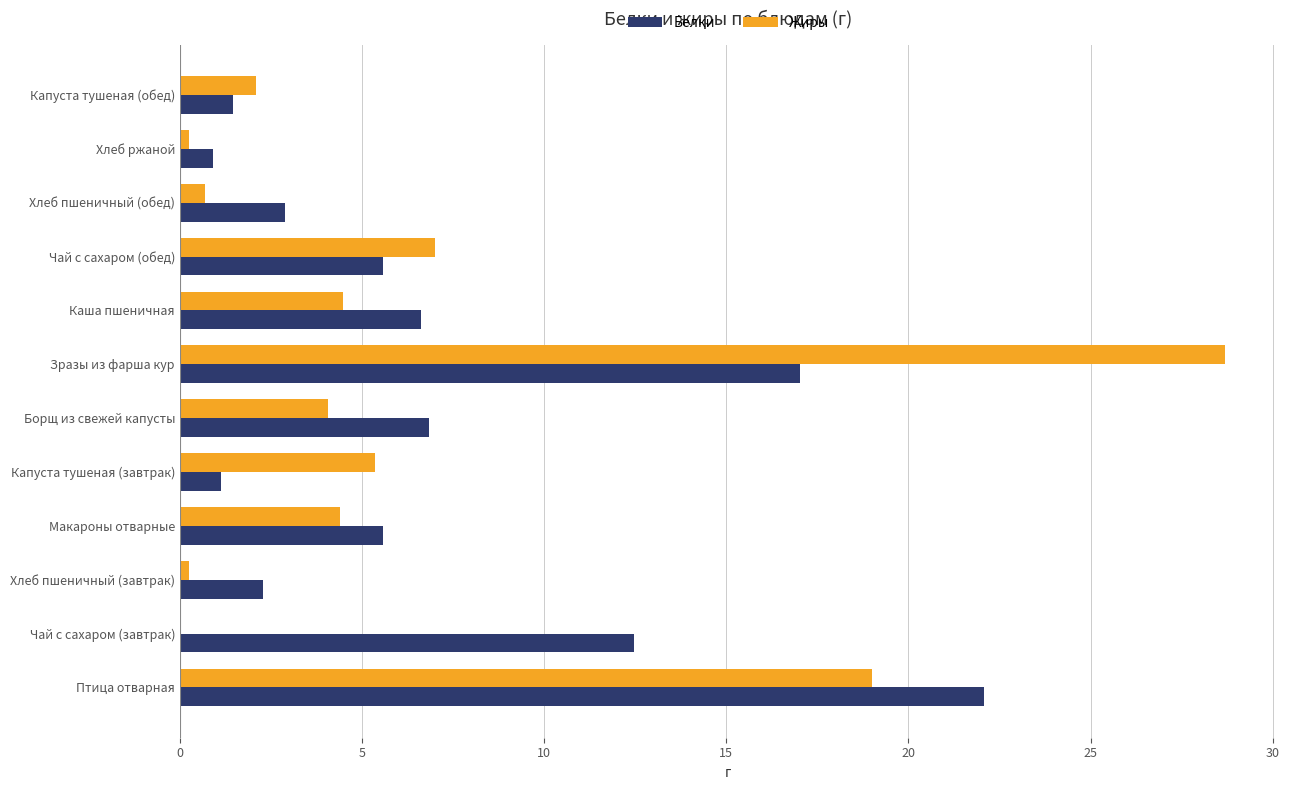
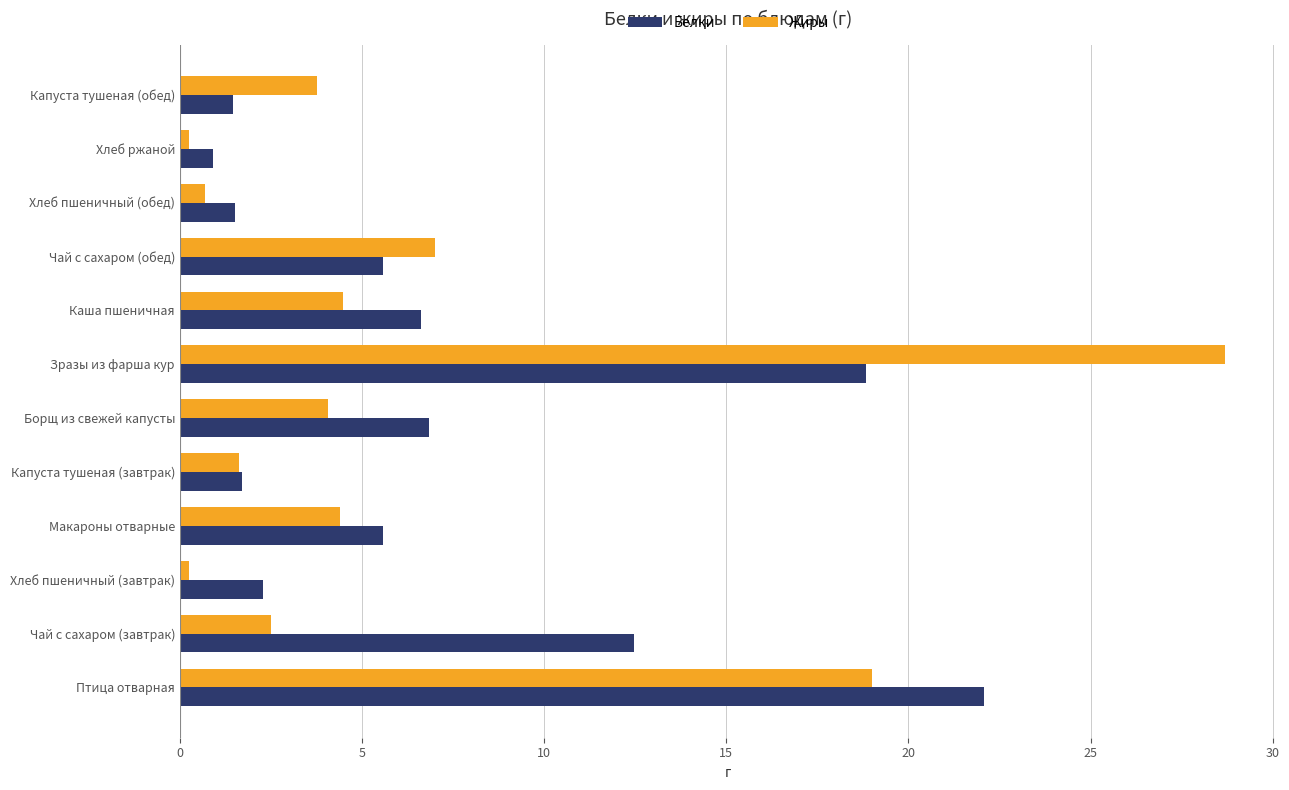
Жиры, Капуста тушеная (обед): 2.1 -> 3.8
Белки, Хлеб пшеничный (обед): 2.9 -> 1.5
Белки, Зразы из фарша кур: 17.0 -> 18.8
Жиры, Капуста тушеная (завтрак): 5.4 -> 1.6
Белки, Капуста тушеная (завтрак): 1.1 -> 1.7
Жиры, Чай с сахаром (завтрак): 0.0 -> 2.5
